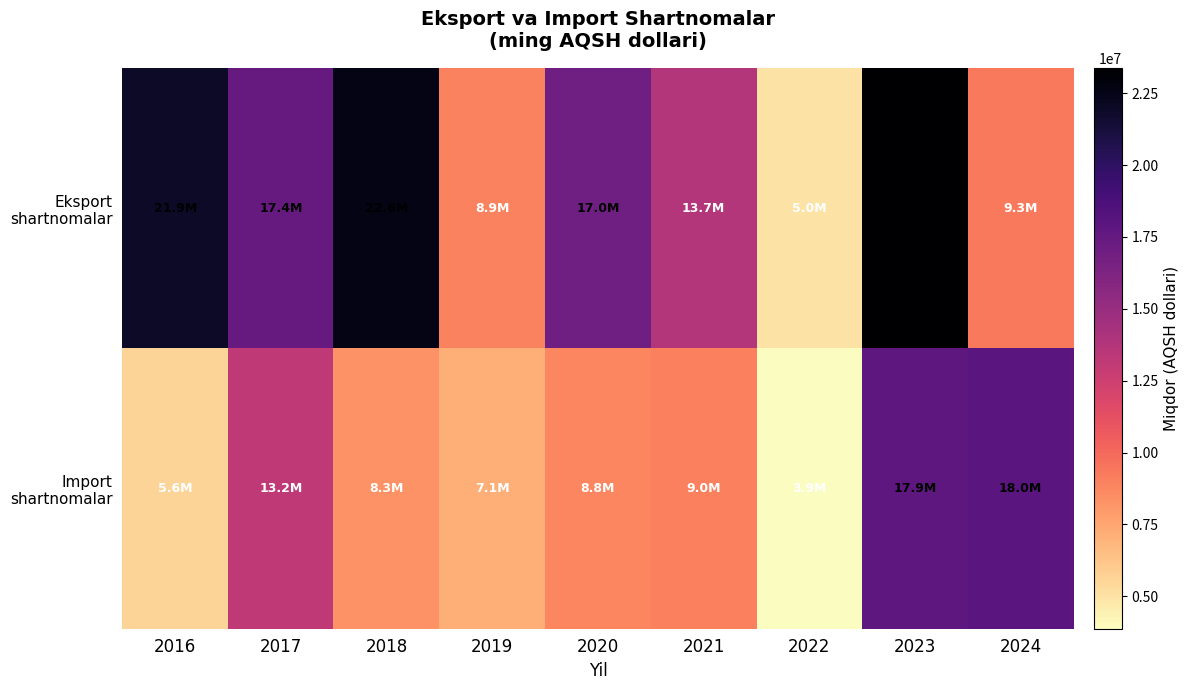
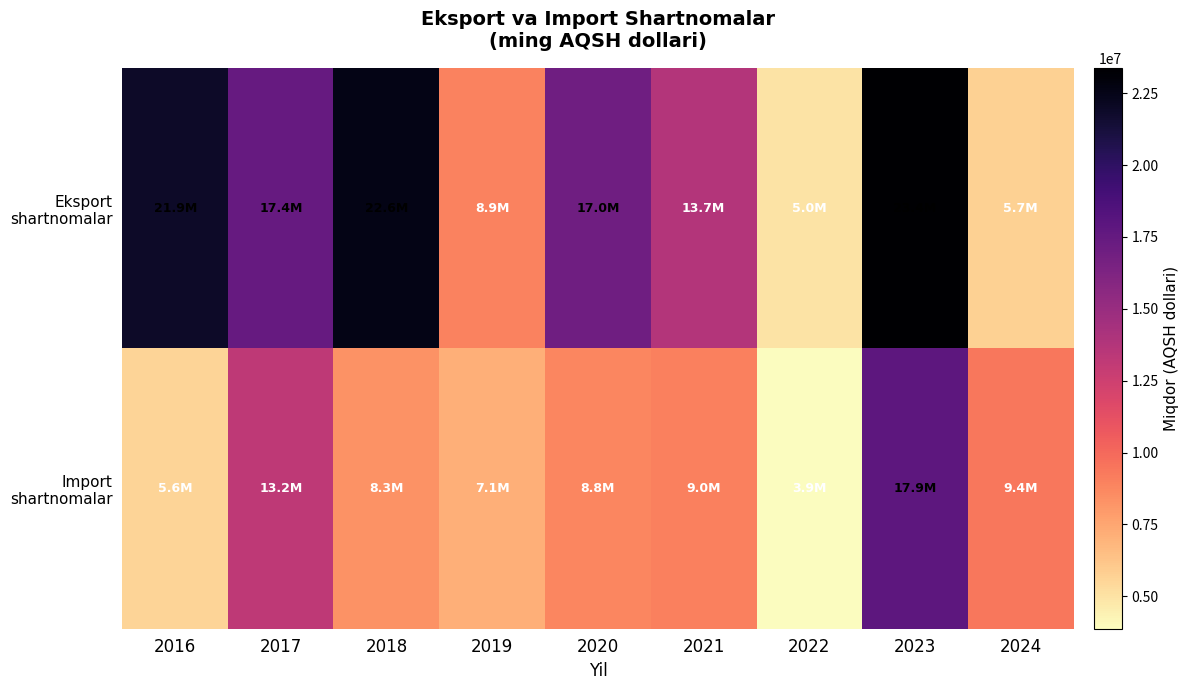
Eksport shartnomalar, 2024: 9.3M -> 5.7M
Import shartnomalar, 2024: 18.0M -> 9.4M
